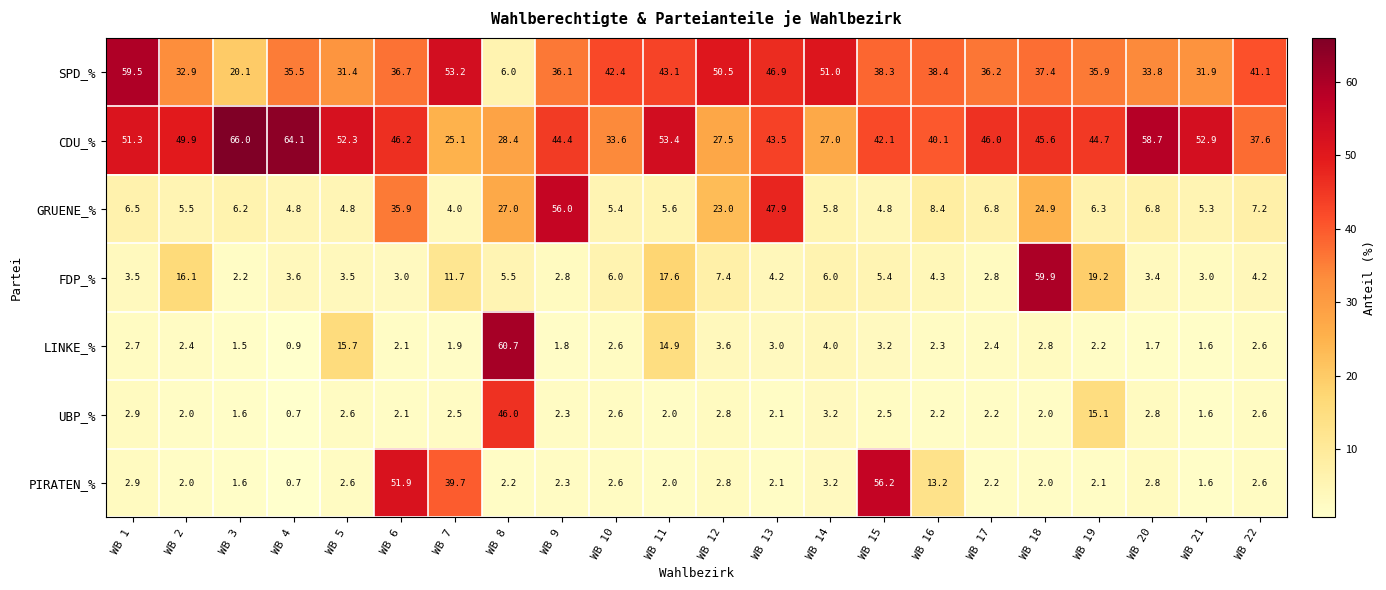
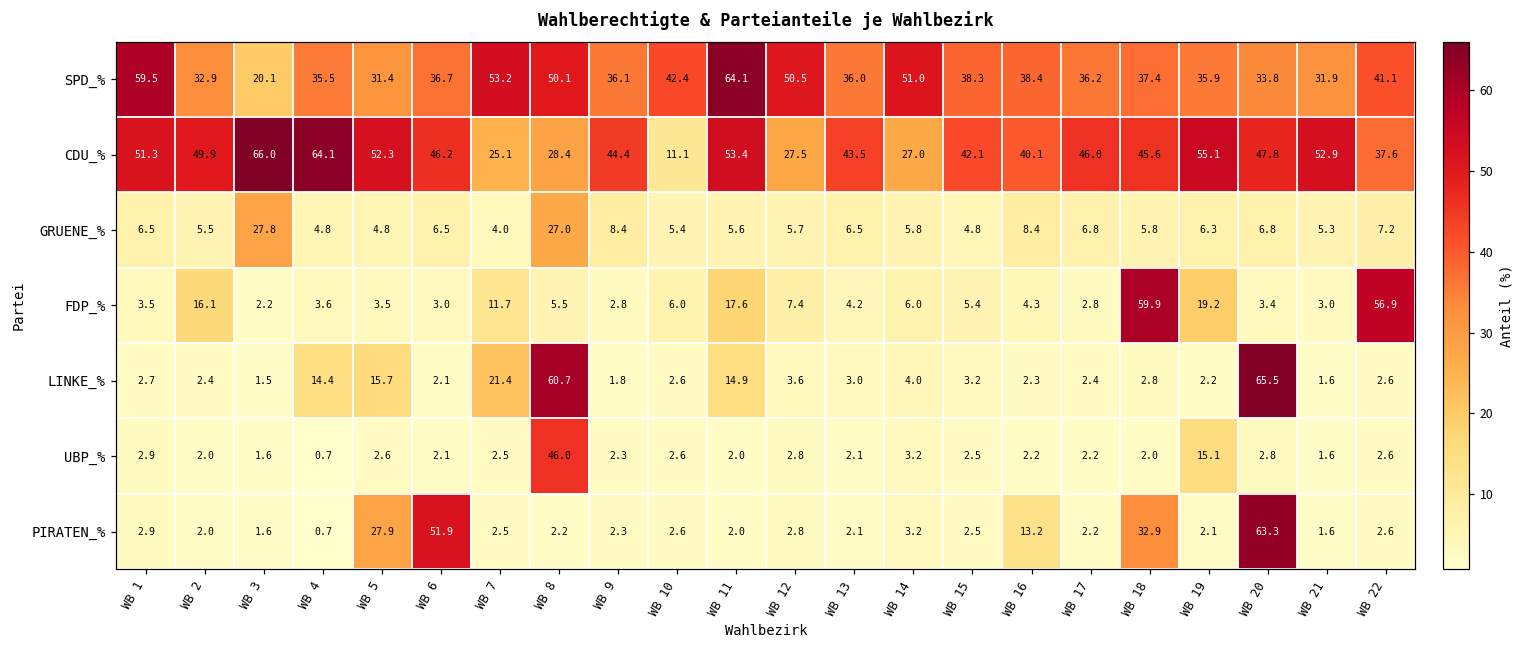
SPD_%, WB 8: 6.0 -> 50.1
SPD_%, WB 11: 43.1 -> 64.1
SPD_%, WB 13: 46.9 -> 36.0
CDU_%, WB 10: 33.6 -> 11.1
CDU_%, WB 19: 44.7 -> 55.1
CDU_%, WB 20: 58.7 -> 47.8
GRUENE_%, WB 3: 6.2 -> 27.8
GRUENE_%, WB 6: 35.9 -> 6.5
GRUENE_%, WB 9: 56.0 -> 8.4
GRUENE_%, WB 12: 23.0 -> 5.7
GRUENE_%, WB 13: 47.9 -> 6.5
GRUENE_%, WB 18: 24.9 -> 5.8
FDP_%, WB 22: 4.2 -> 56.9
LINKE_%, WB 4: 0.9 -> 14.4
LINKE_%, WB 7: 1.9 -> 21.4
LINKE_%, WB 20: 1.7 -> 65.5
PIRATEN_%, WB 5: 2.6 -> 27.9
PIRATEN_%, WB 7: 39.7 -> 2.5
PIRATEN_%, WB 15: 56.2 -> 2.5
PIRATEN_%, WB 18: 2.0 -> 32.9
PIRATEN_%, WB 20: 2.8 -> 63.3
